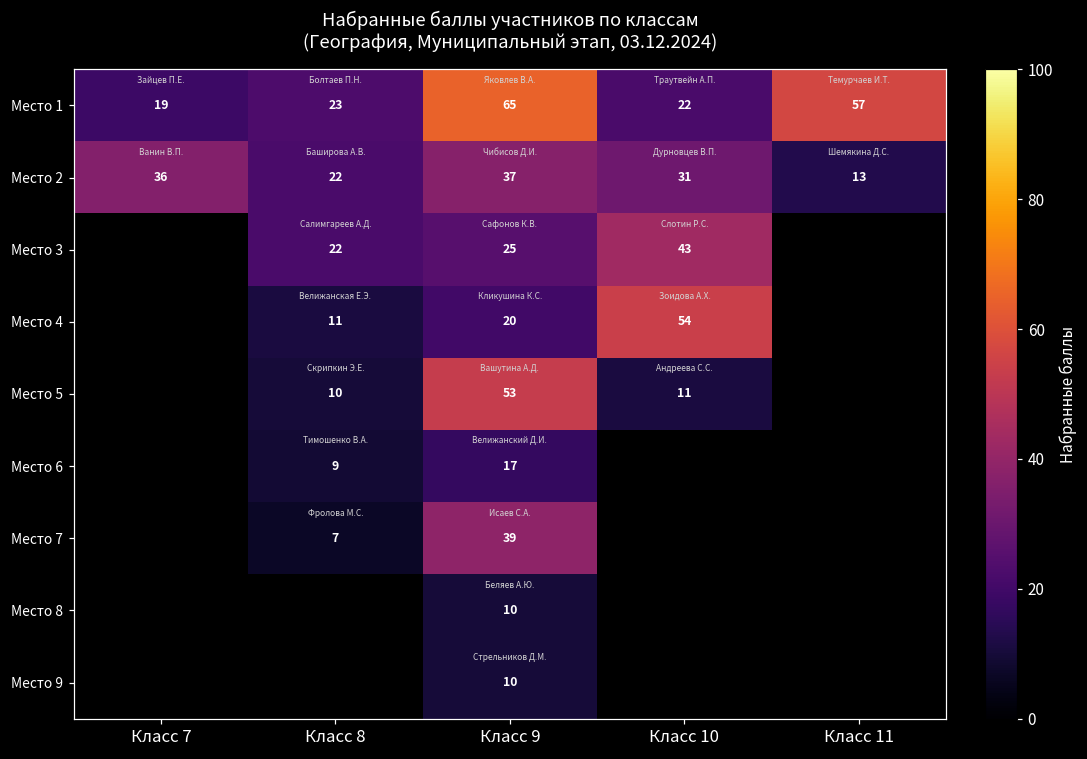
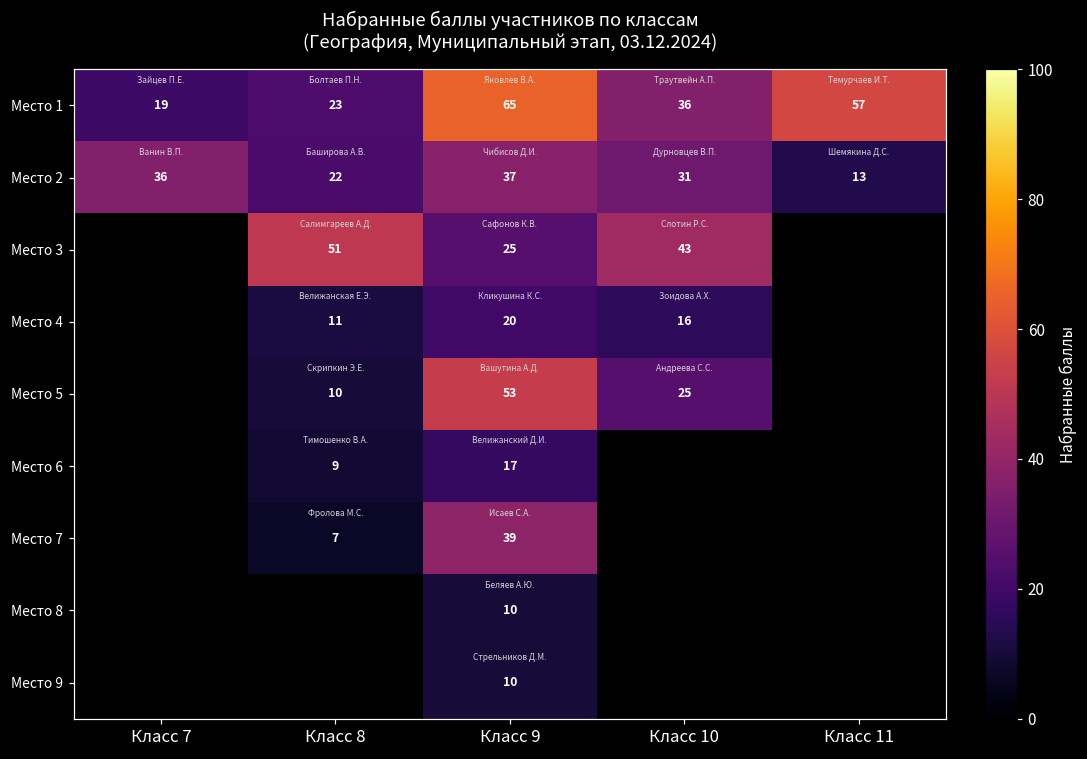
Место 1, Класс 10: 22 -> 36
Место 3, Класс 8: 22 -> 51
Место 4, Класс 10: 54 -> 16
Место 5, Класс 10: 11 -> 25
